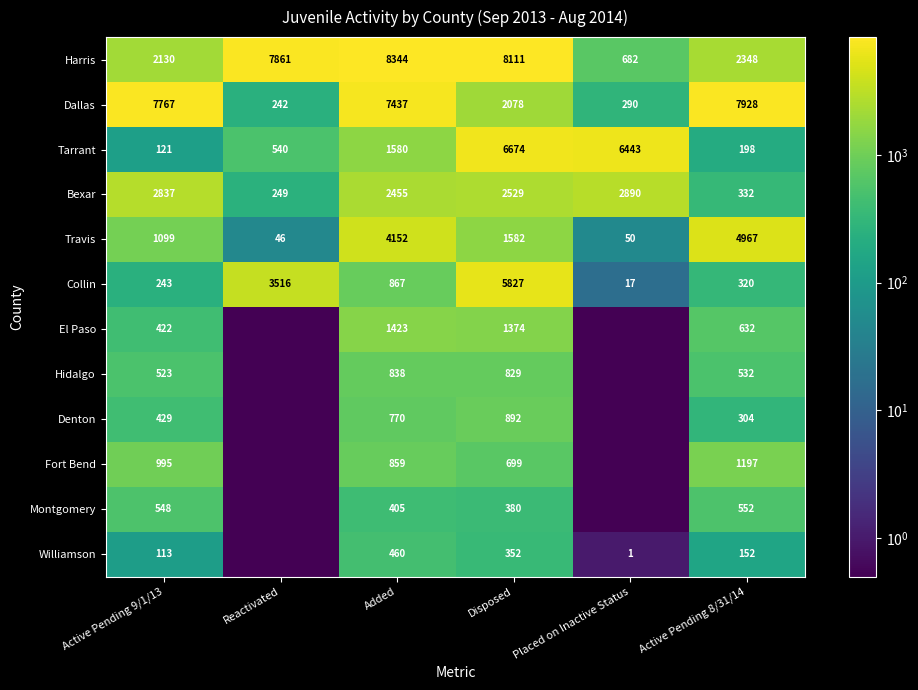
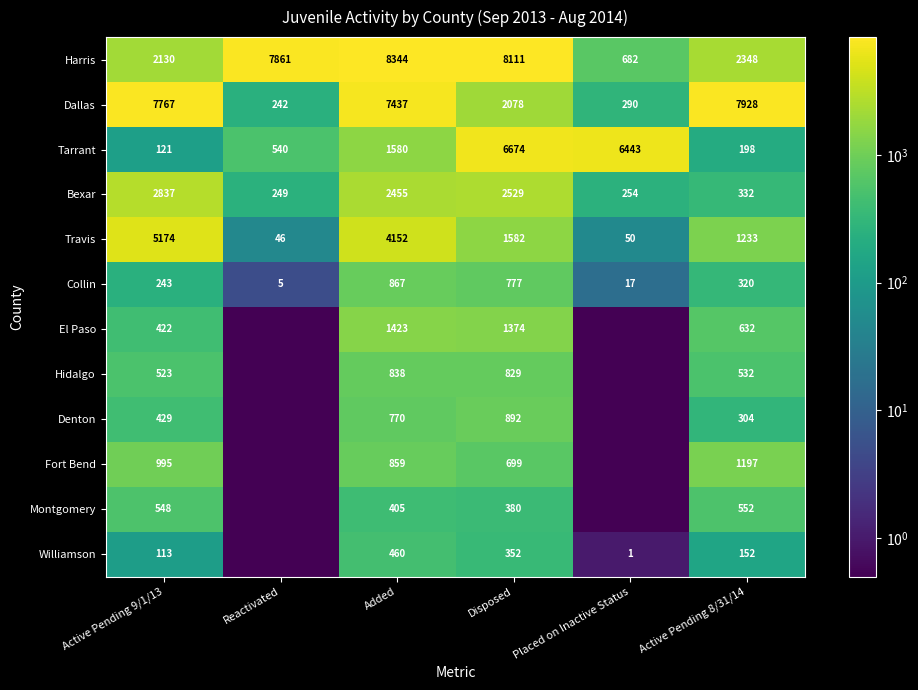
Bexar, Placed on Inactive Status: 2890 -> 254
Travis, Active Pending 9/1/13: 1099 -> 5174
Travis, Active Pending 8/31/14: 4967 -> 1233
Collin, Reactivated: 3516 -> 5
Collin, Disposed: 5827 -> 777
